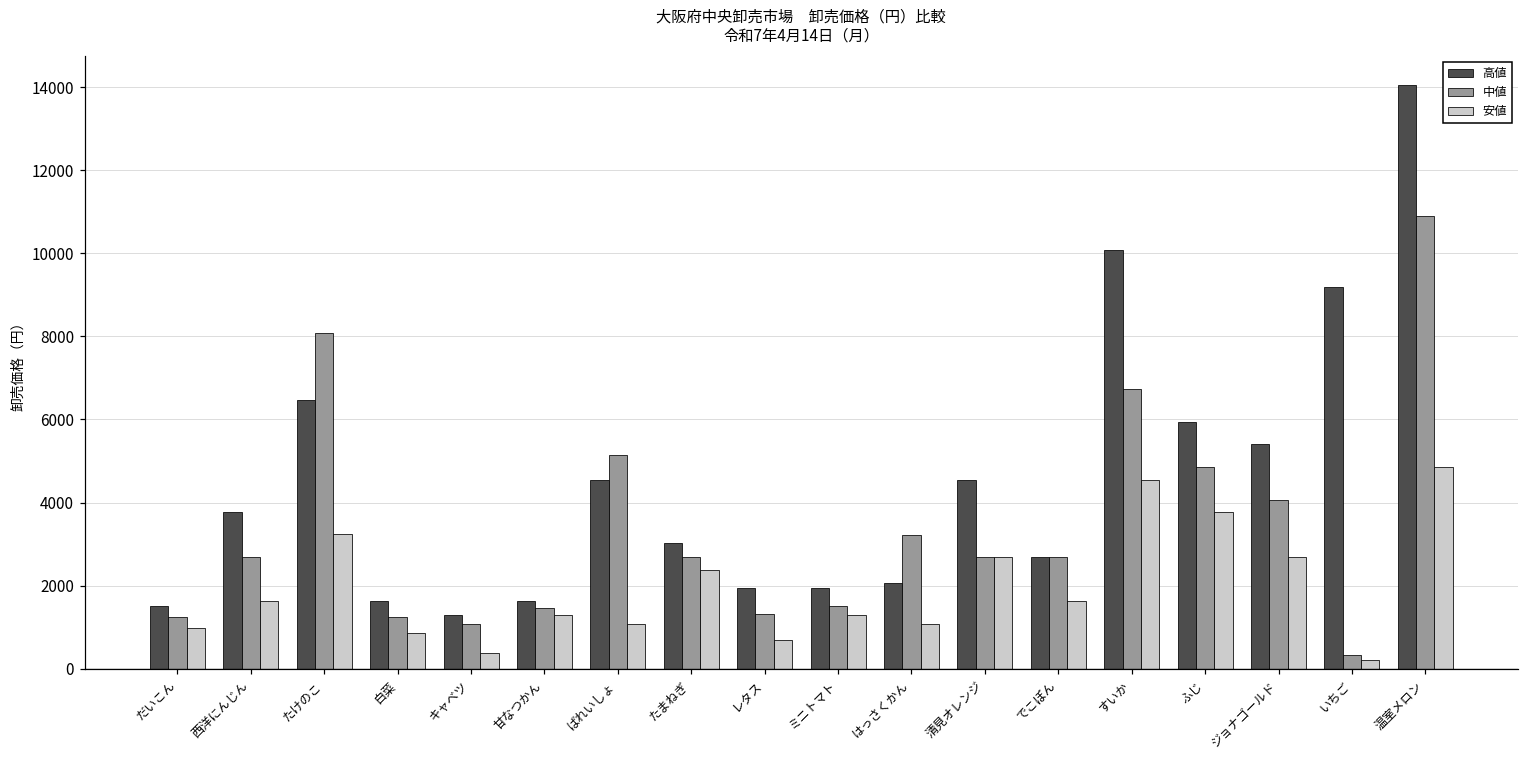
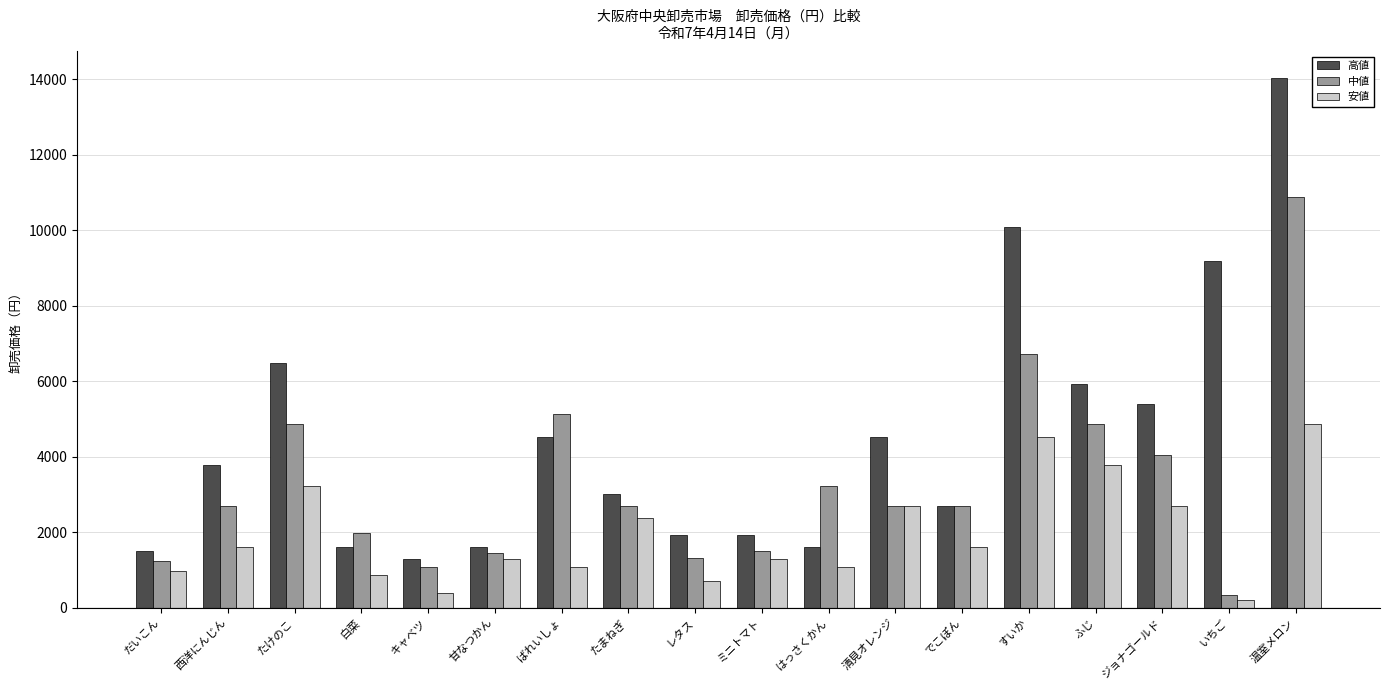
中値, たけのこ: 8100 -> 4900
中値, 白菜: 1200 -> 2000
高値, はっさくかん: 2100 -> 1600
